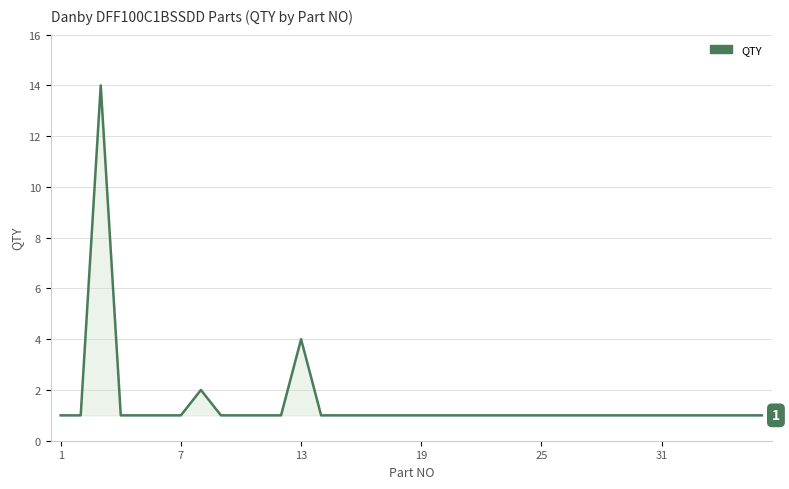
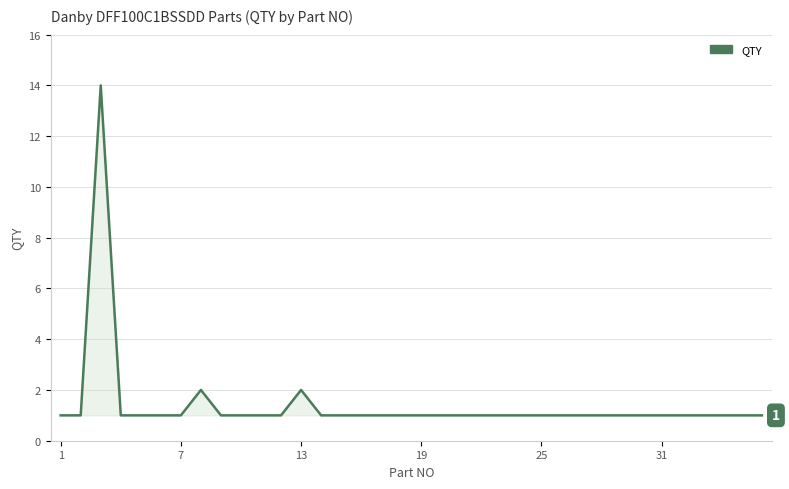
13: 4 -> 2
